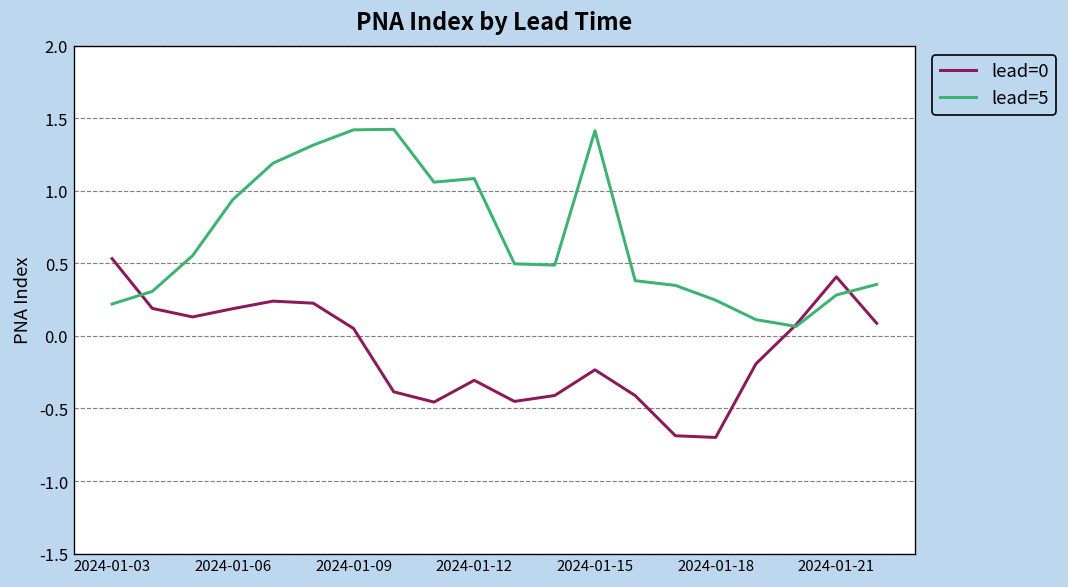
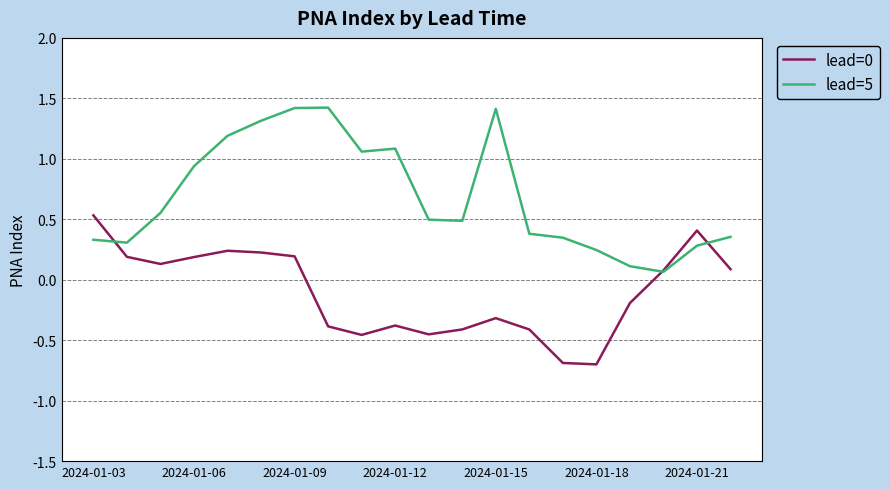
lead=5, 2024-01-03: 0.22 -> 0.33
lead=0, 2024-01-09: 0.05 -> 0.19
lead=0, 2024-01-12: -0.31 -> -0.38
lead=0, 2024-01-15: -0.23 -> -0.32
